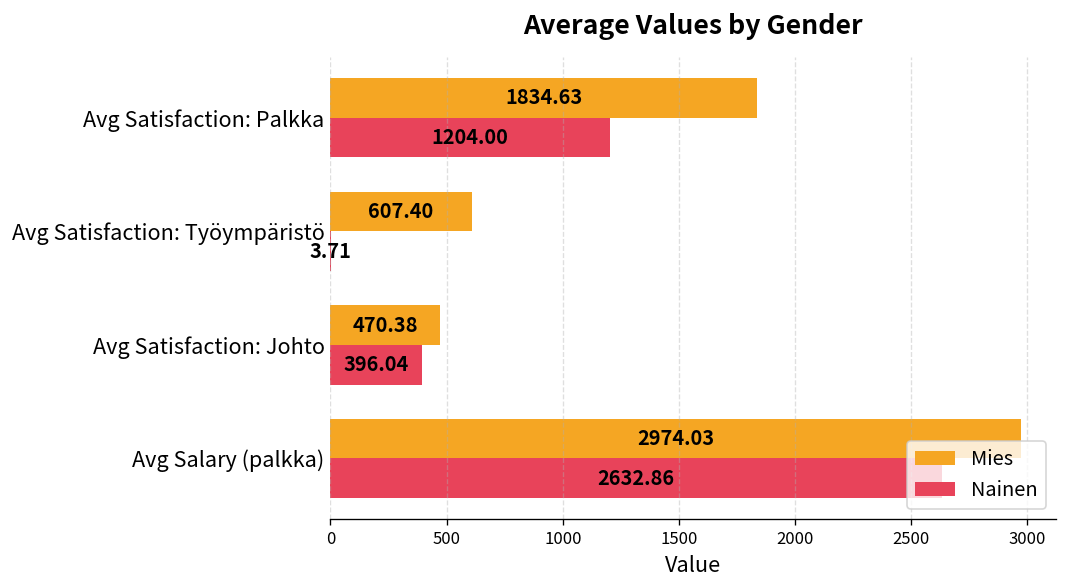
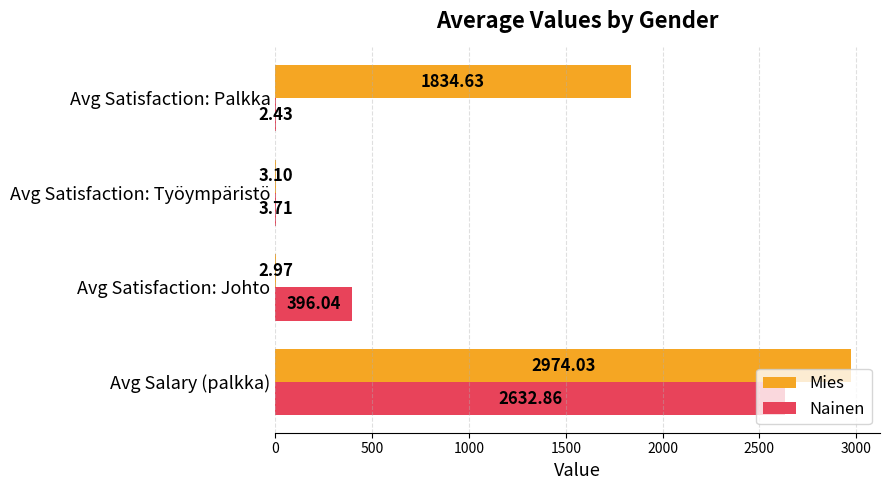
Nainen, Avg Satisfaction: Palkka: 1204.00 -> 2.43
Mies, Avg Satisfaction: Työympäristö: 607.40 -> 3.10
Mies, Avg Satisfaction: Johto: 470.38 -> 2.97
